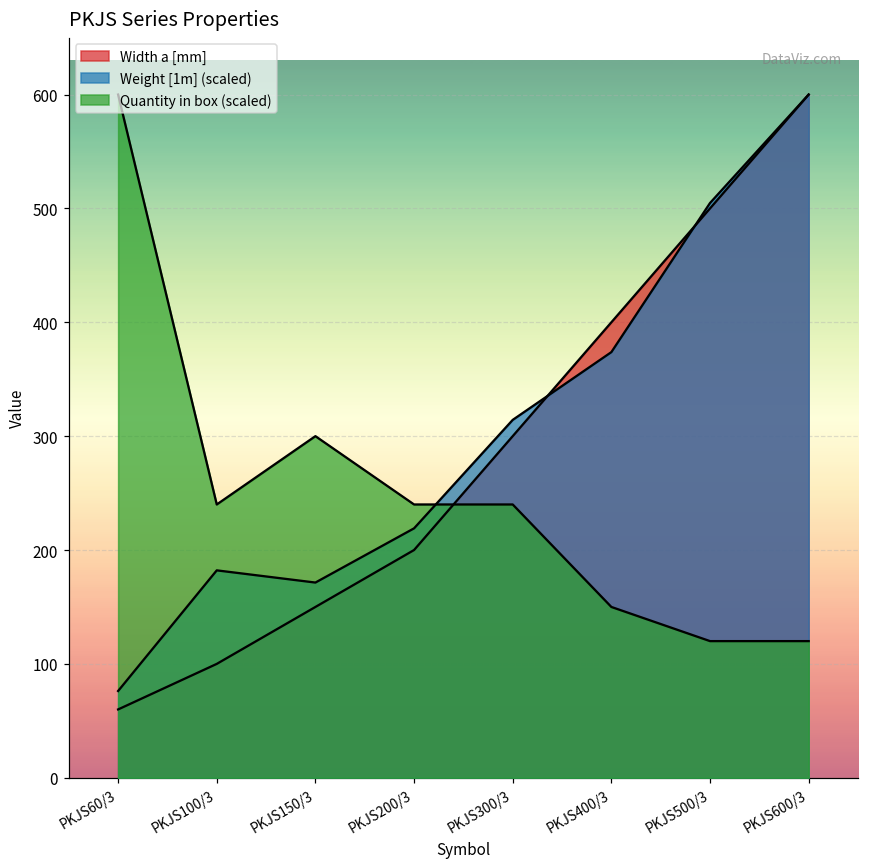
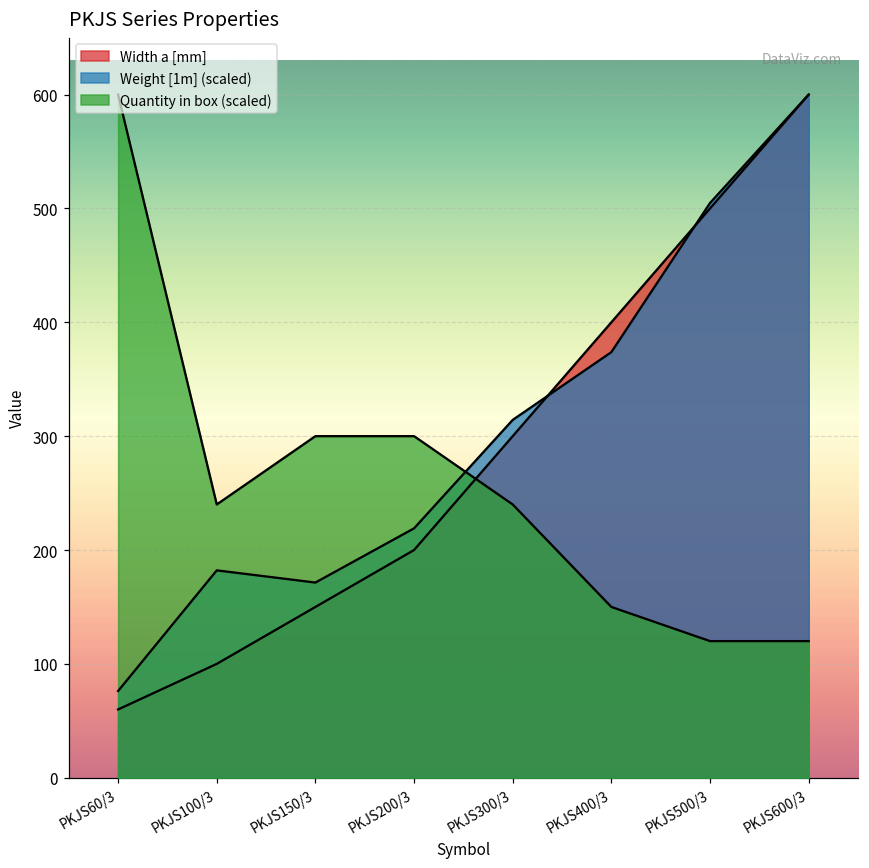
Quantity in box (scaled), PKJS200/3: 240 -> 300
